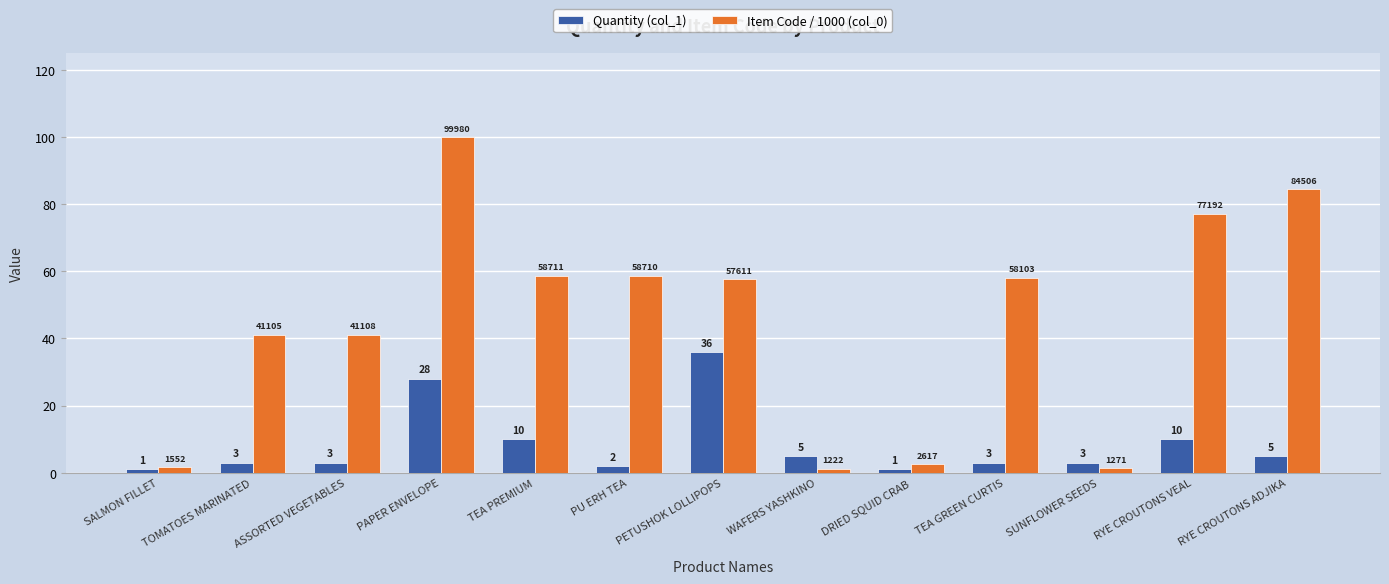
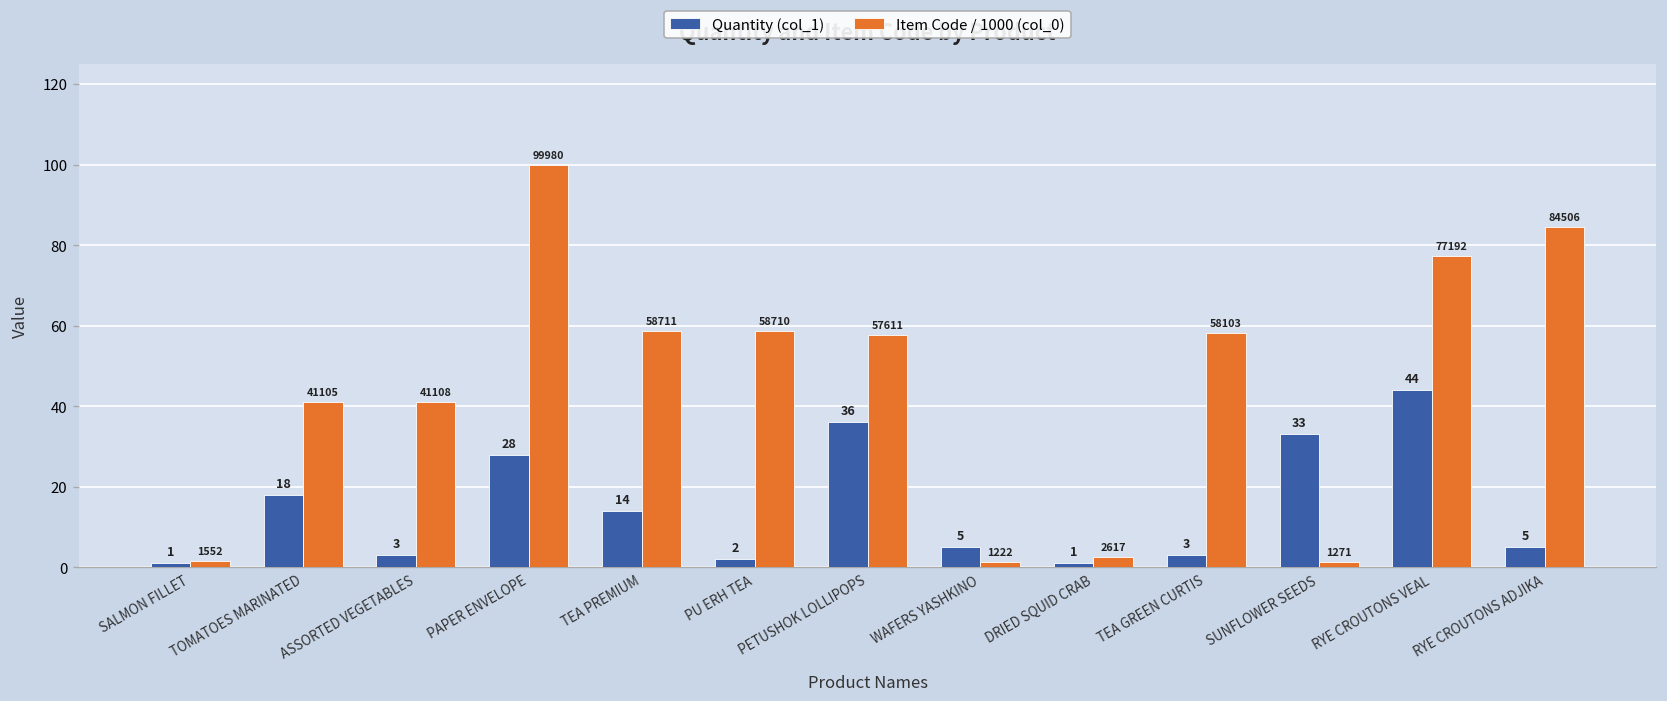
Quantity (col_1), TOMATOES MARINATED: 3 -> 18
Quantity (col_1), TEA PREMIUM: 10 -> 14
Quantity (col_1), SUNFLOWER SEEDS: 3 -> 33
Quantity (col_1), RYE CROUTONS VEAL: 10 -> 44
